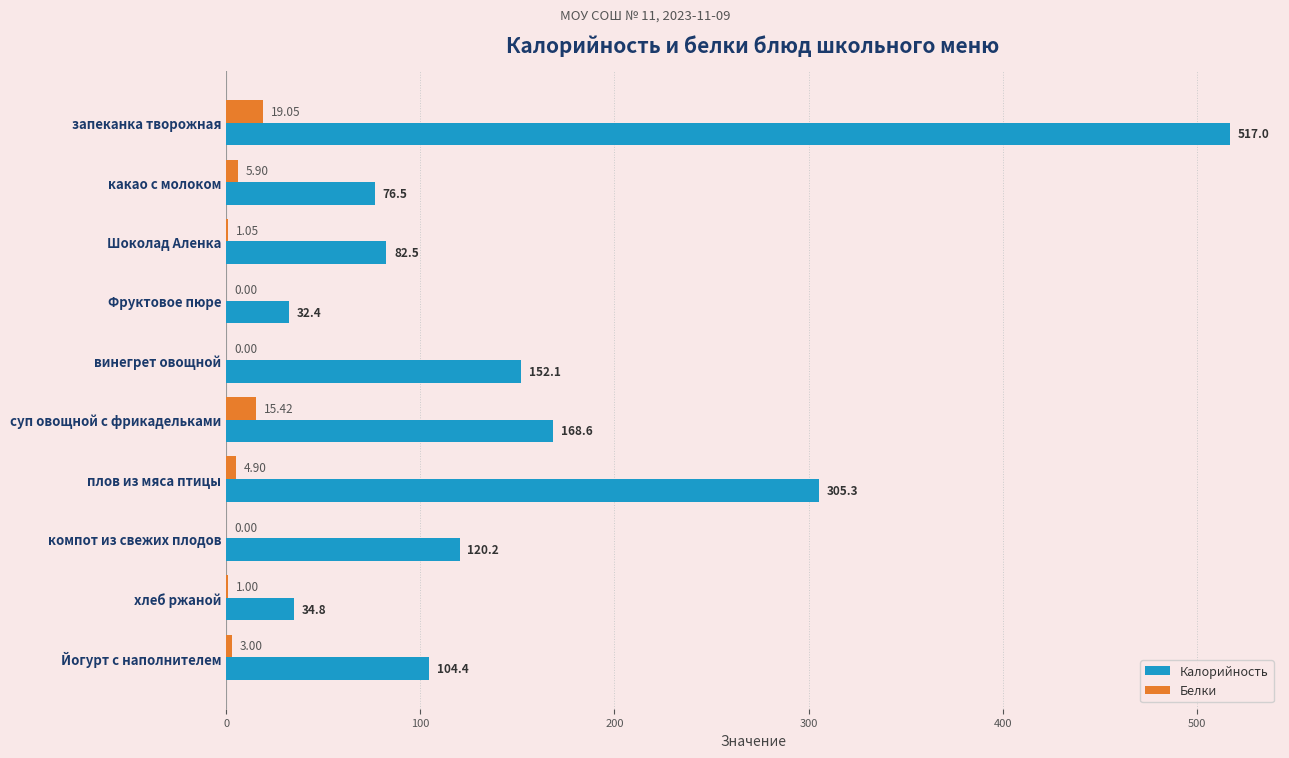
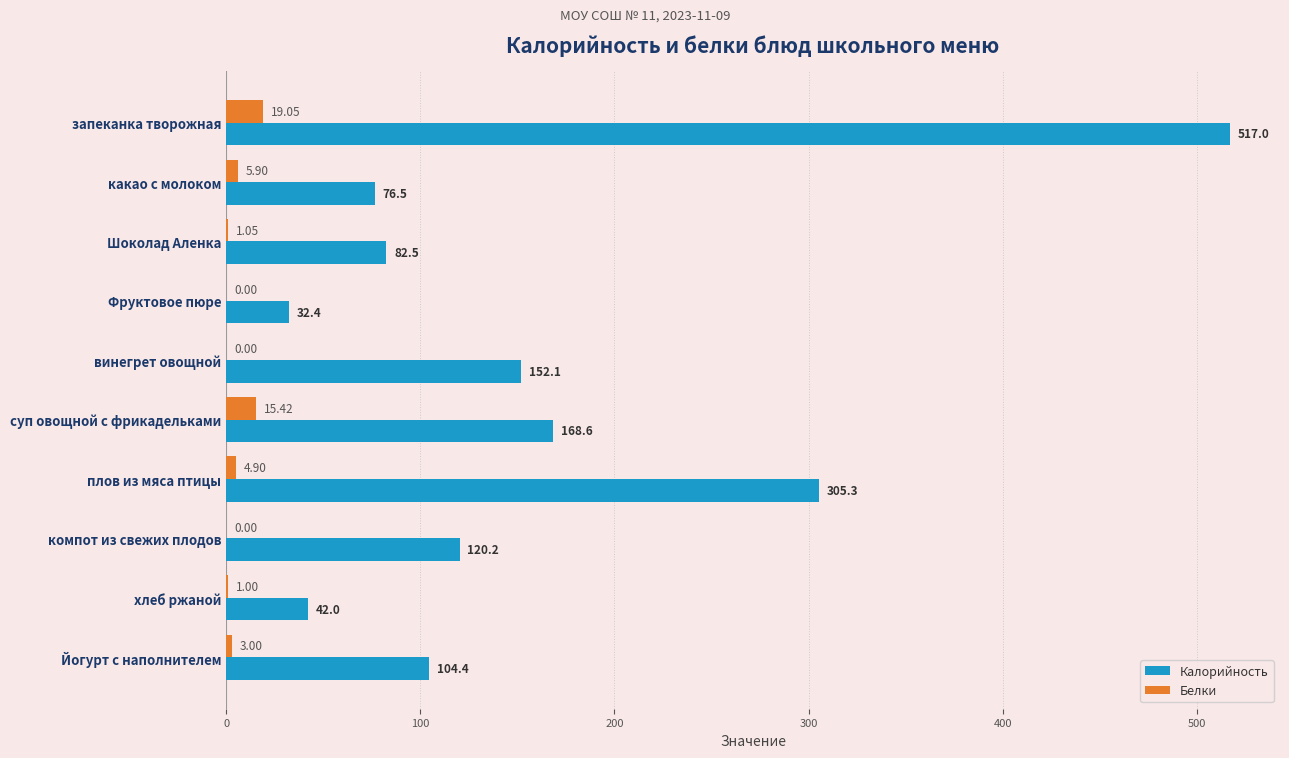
Калорийность, хлеб ржаной: 34.8 -> 42.0
